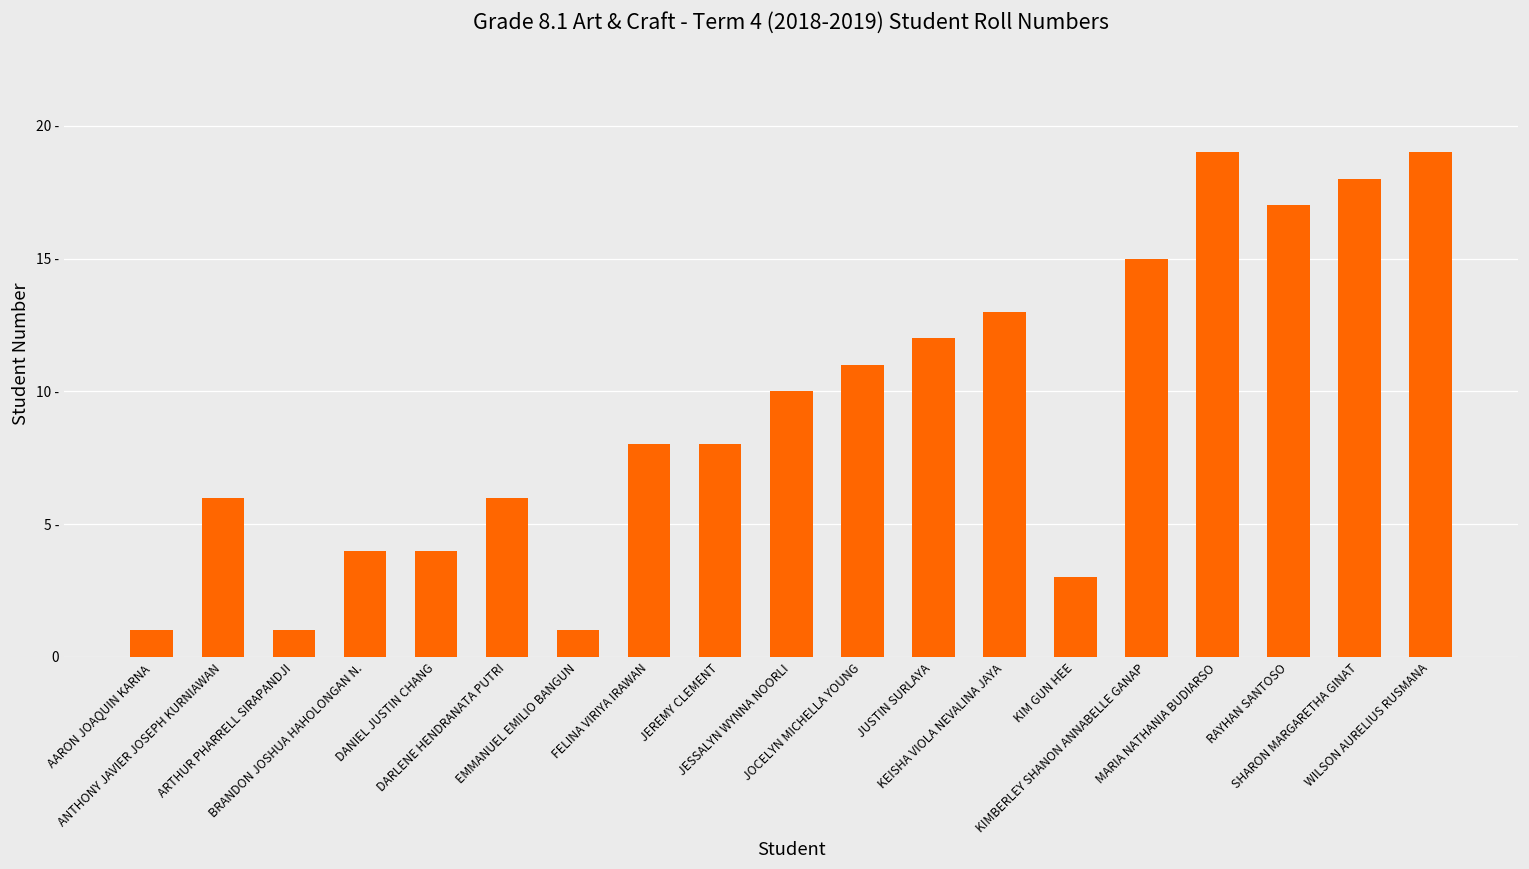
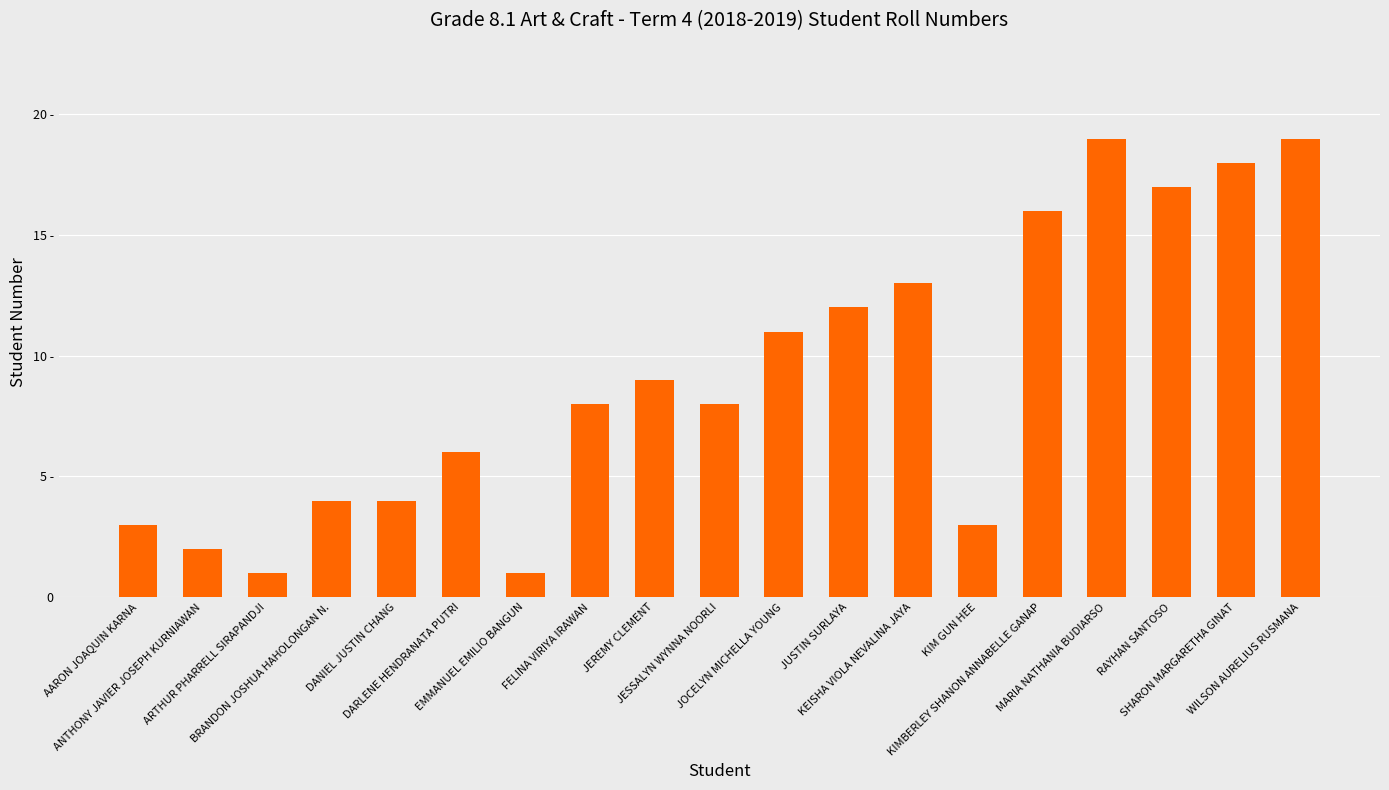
AARON JOAQUIN KARNA: 1 - -> 3 -
ANTHONY JAVIER JOSEPH KURNIAWAN: 6 - -> 2 -
JEREMY CLEMENT: 8 - -> 9 -
JESSALYN WYNNA NOORLI: 10 - -> 8 -
KIMBERLEY SHANON ANNABELLE GANAP: 15 - -> 16 -
